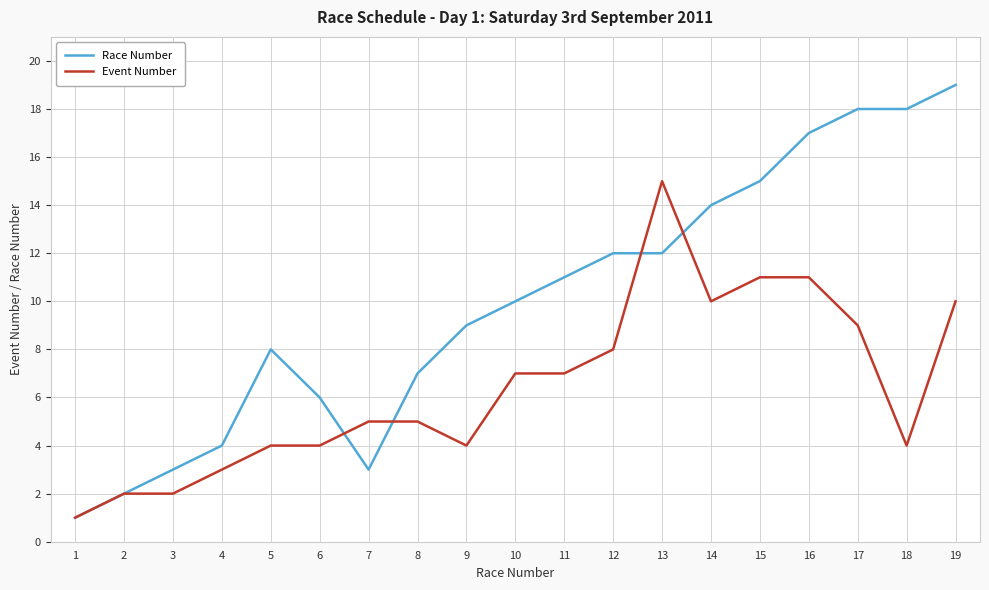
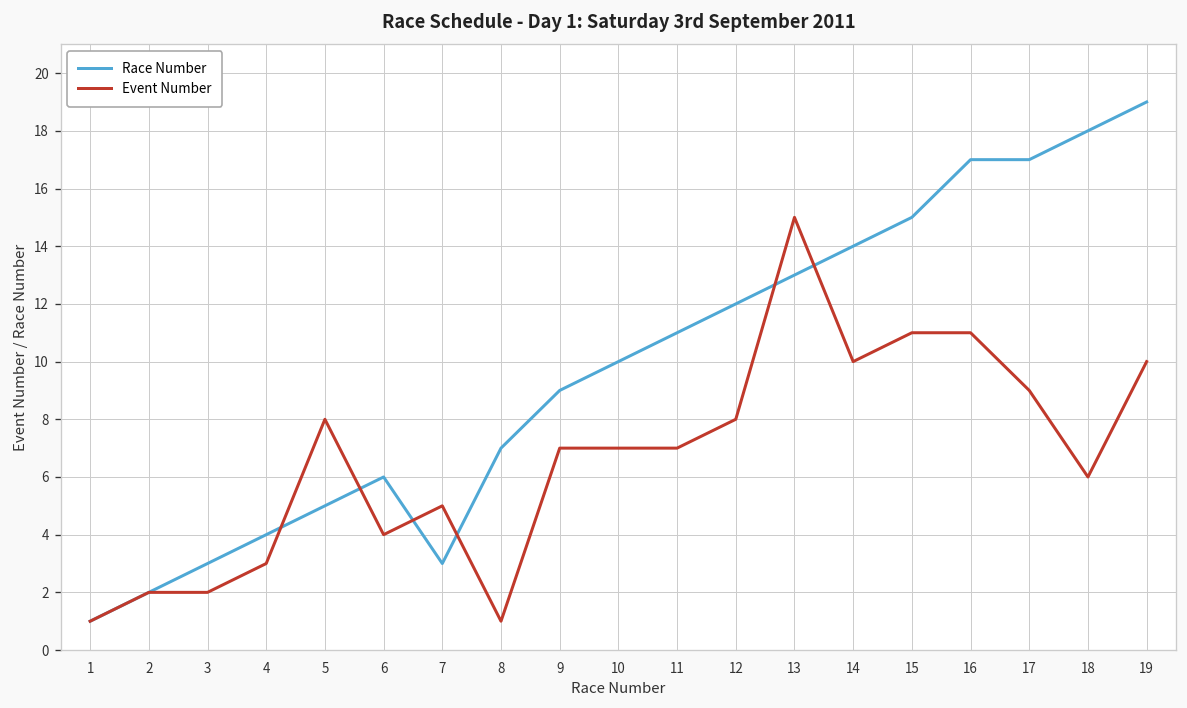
Race Number, 5: 8 -> 5
Event Number, 5: 4 -> 8
Event Number, 8: 5 -> 1
Event Number, 9: 4 -> 7
Race Number, 13: 12 -> 13
Race Number, 17: 18 -> 17
Event Number, 18: 4 -> 6
